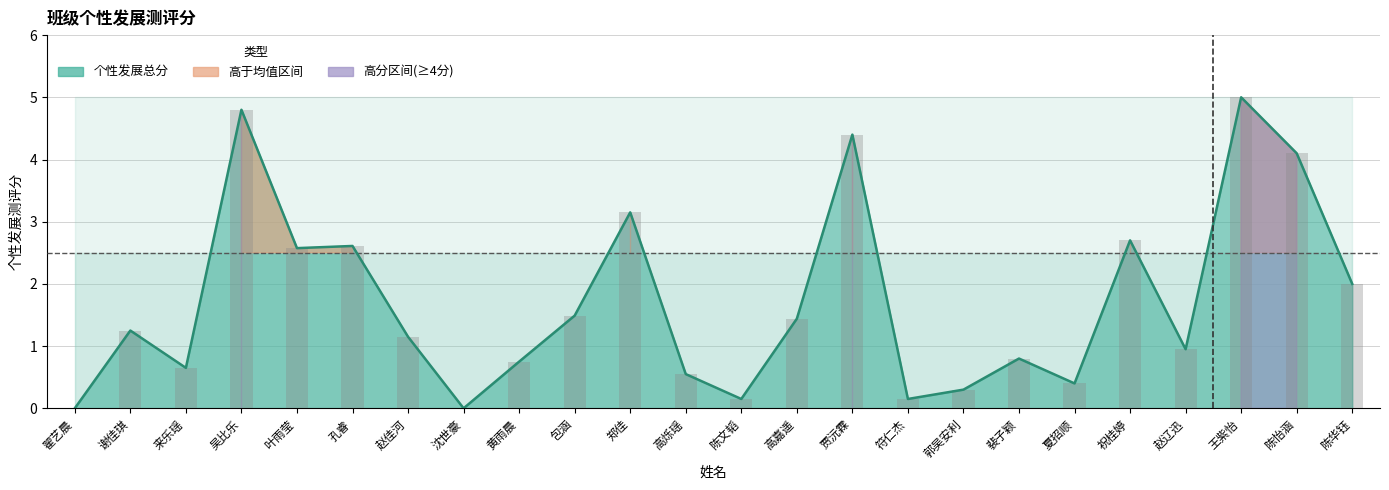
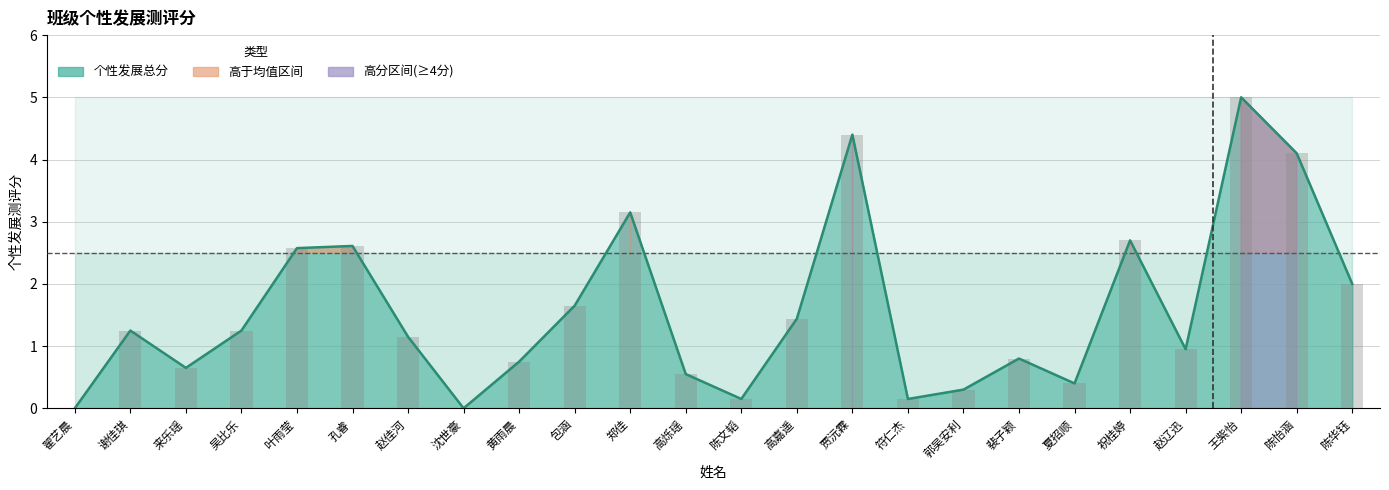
个性发展总分, 吴比乐: 4.8 -> 1.3
个性发展总分, 包涵: 1.5 -> 1.7
